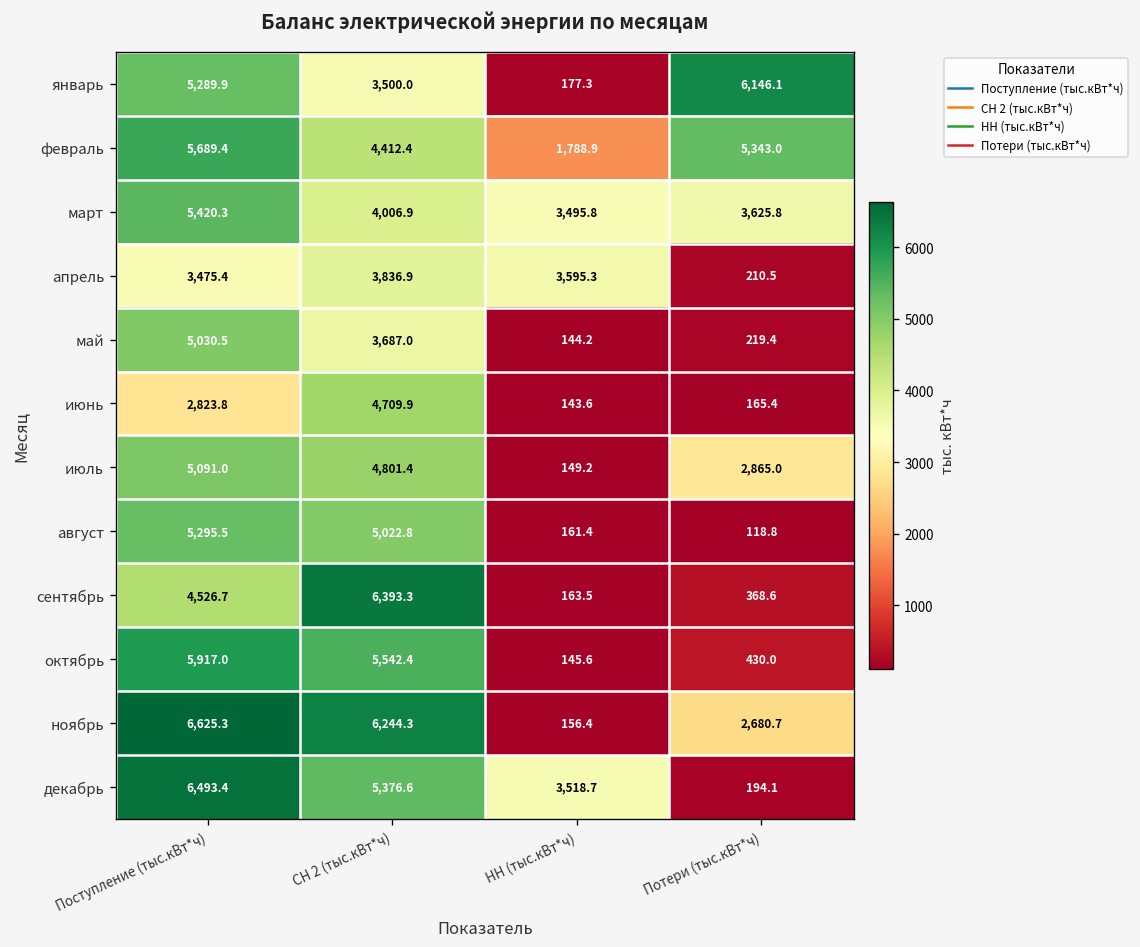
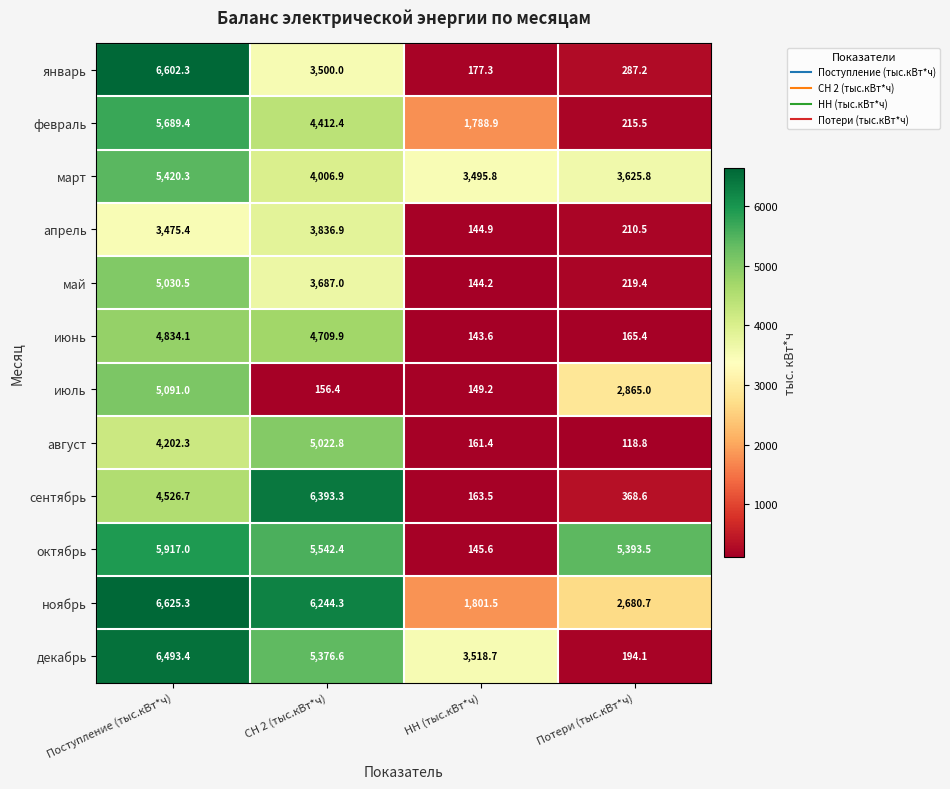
январь, Поступление (тыс.кВт*ч): 5,289.9 -> 6,602.3
январь, Потери (тыс.кВт*ч): 6,146.1 -> 287.2
февраль, Потери (тыс.кВт*ч): 5,343.0 -> 215.5
апрель, НН (тыс.кВт*ч): 3,595.3 -> 144.9
июнь, Поступление (тыс.кВт*ч): 2,823.8 -> 4,834.1
июль, СН 2 (тыс.кВт*ч): 4,801.4 -> 156.4
август, Поступление (тыс.кВт*ч): 5,295.5 -> 4,202.3
октябрь, Потери (тыс.кВт*ч): 430.0 -> 5,393.5
ноябрь, НН (тыс.кВт*ч): 156.4 -> 1,801.5
